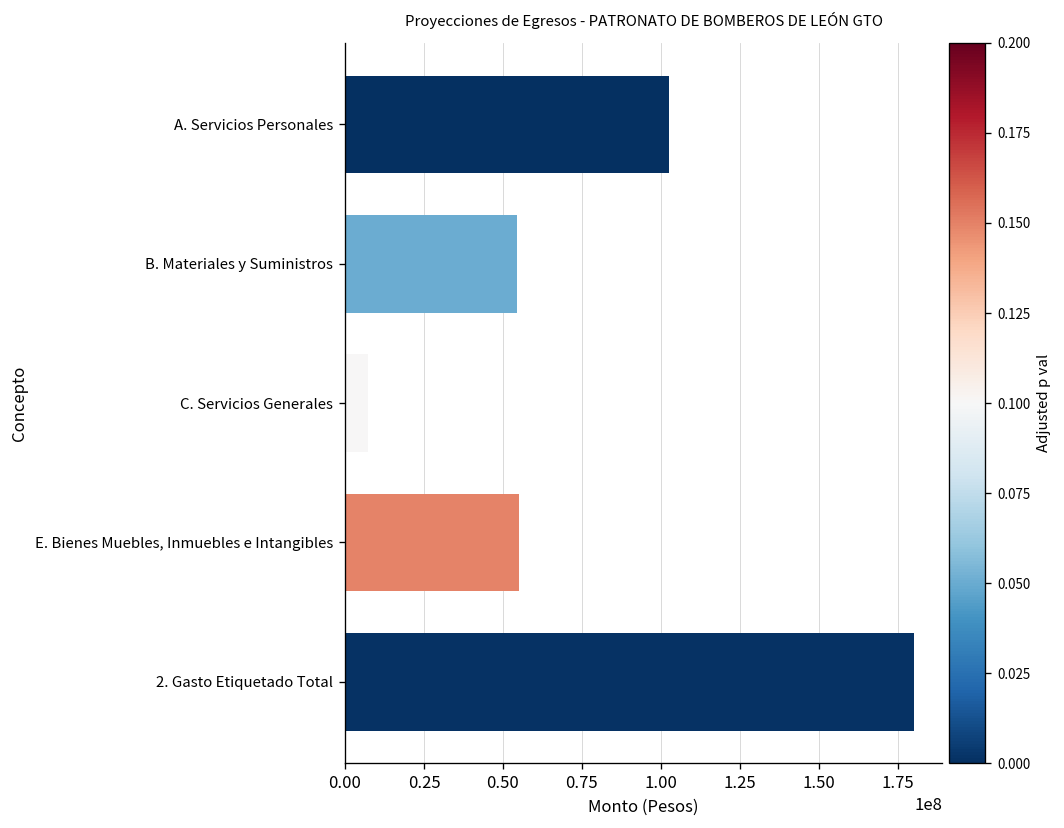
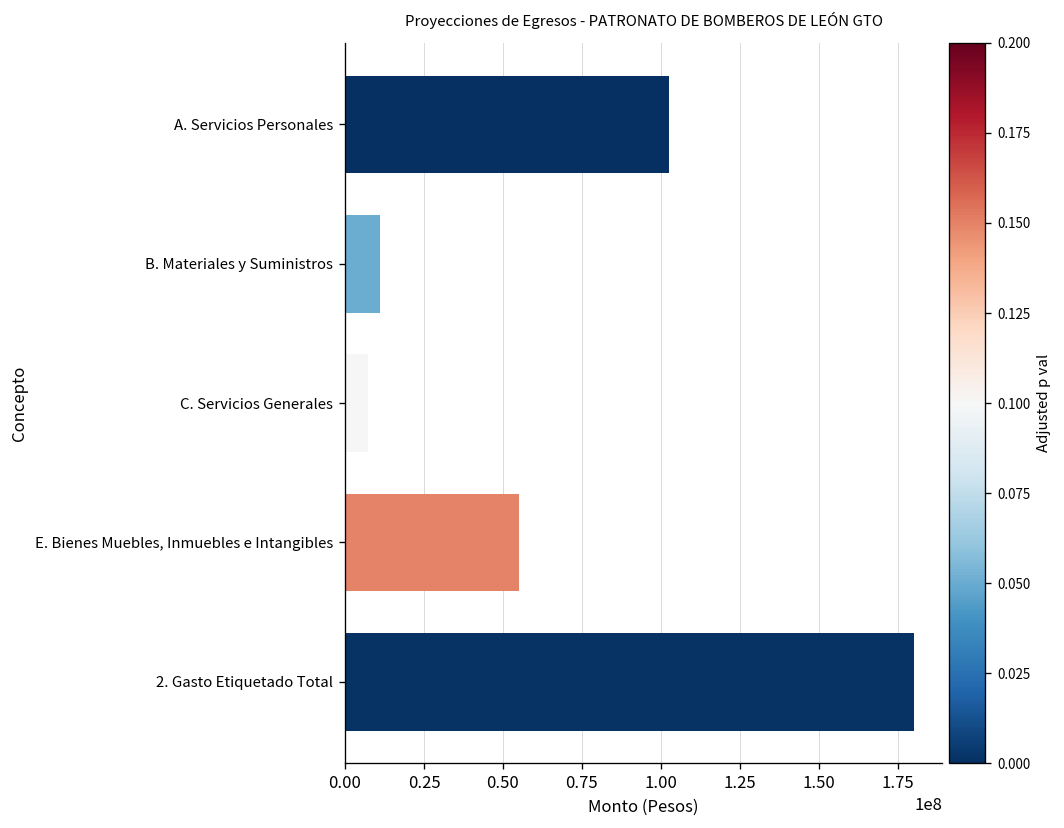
B. Materiales y Suministros: 54000000 -> 11000000
